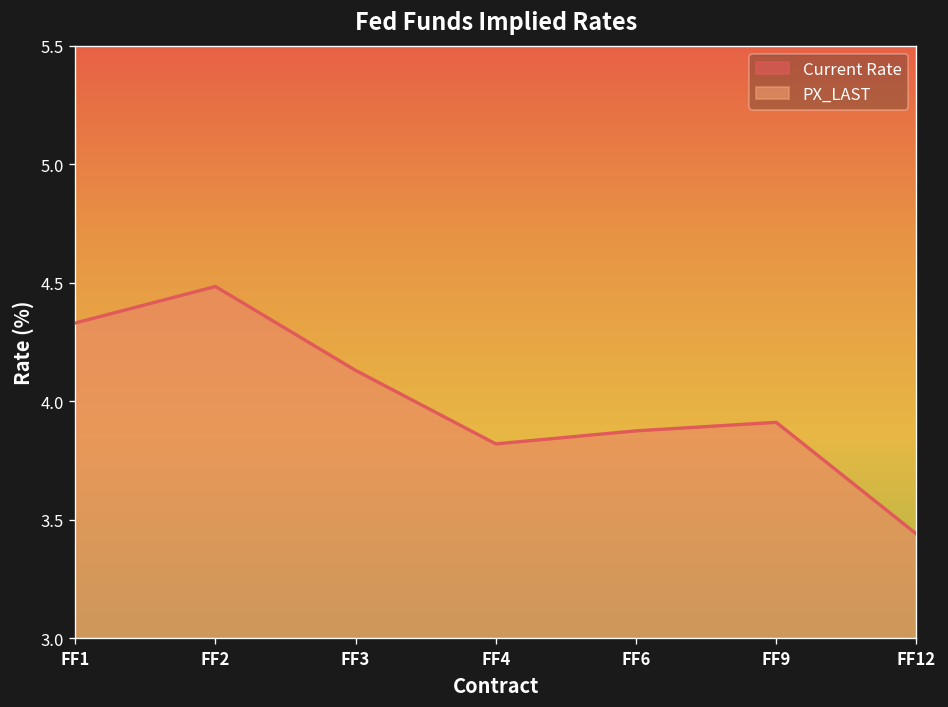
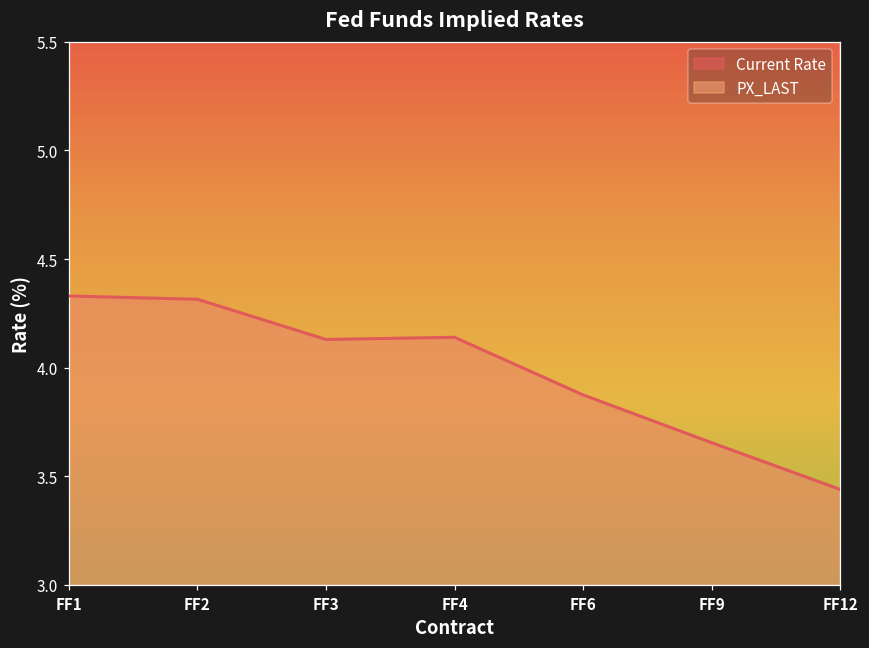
Current Rate, FF2: 4.48 -> 4.32
Current Rate, FF4: 3.82 -> 4.14
Current Rate, FF9: 3.91 -> 3.66
